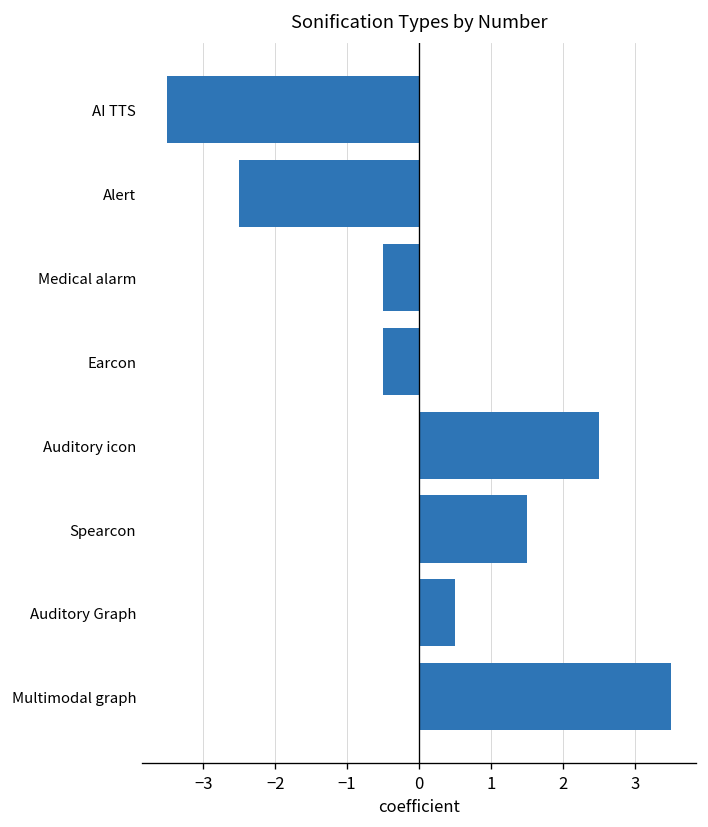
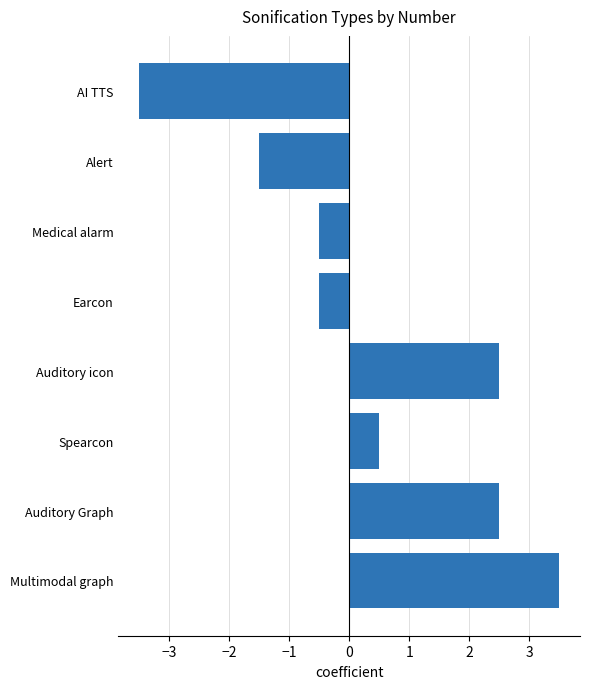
Alert: -2.5 -> -1.5
Spearcon: 1.5 -> 0.5
Auditory Graph: 0.5 -> 2.5
